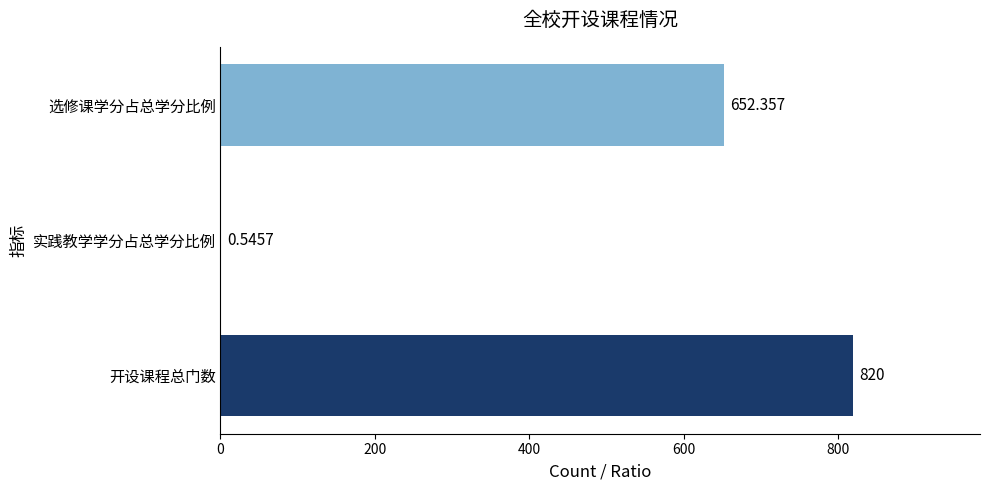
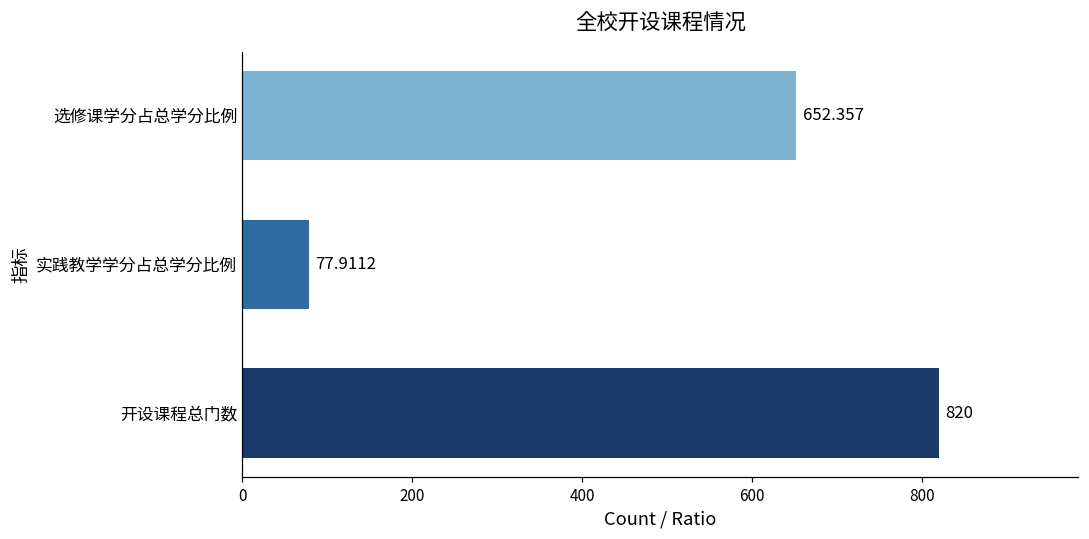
实践教学学分占总学分比例: 0.5457 -> 77.9112
